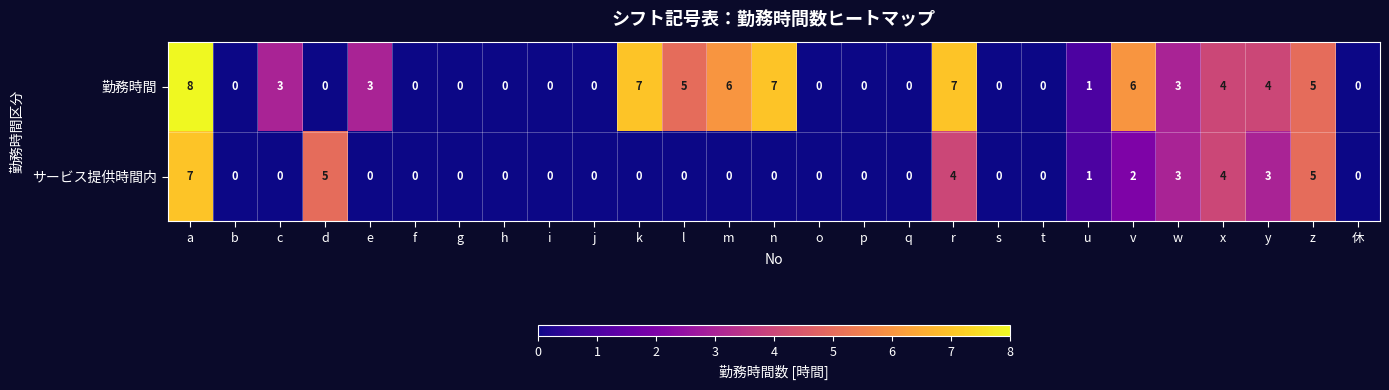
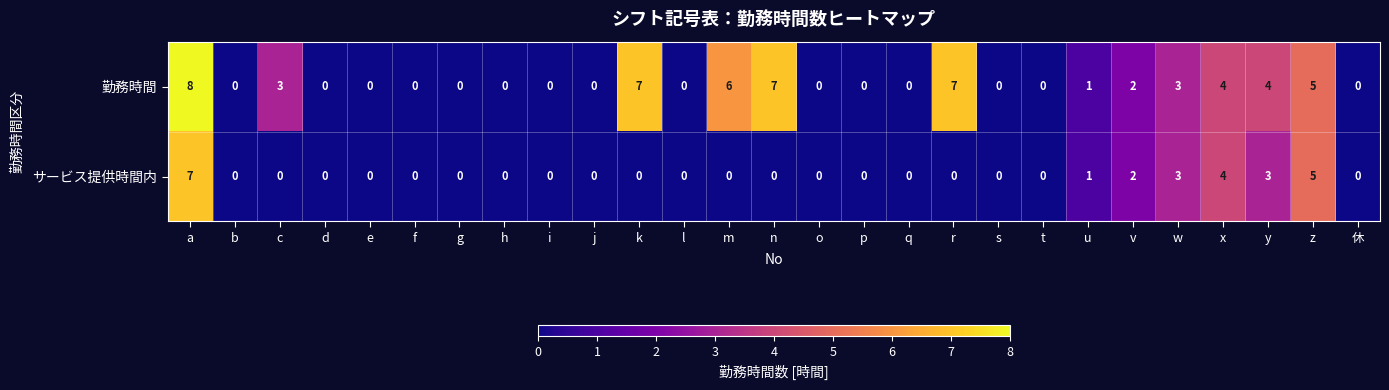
勤務時間, e: 3 -> 0
勤務時間, l: 5 -> 0
勤務時間, v: 6 -> 2
サービス提供時間内, d: 5 -> 0
サービス提供時間内, r: 4 -> 0
